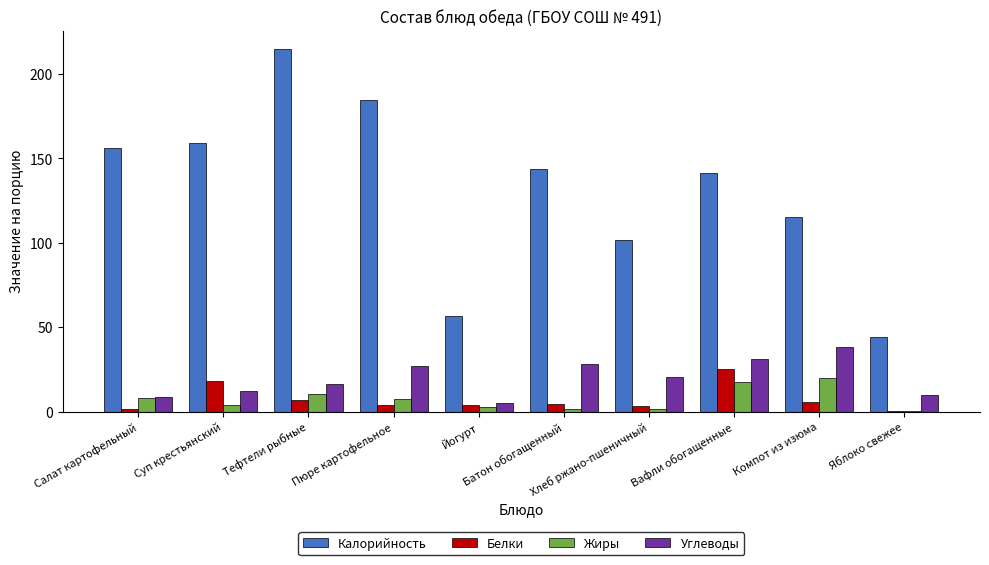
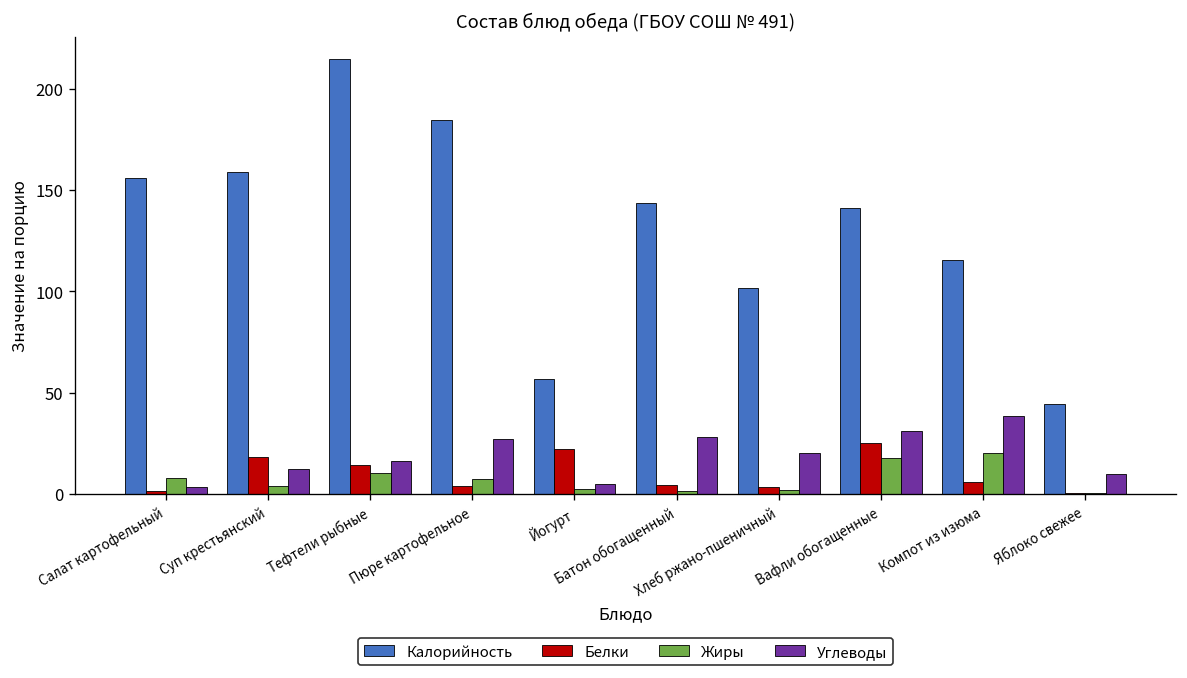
Углеводы, Салат картофельный: 9 -> 4
Белки, Тефтели рыбные: 7 -> 14
Белки, Йогурт: 4 -> 22
